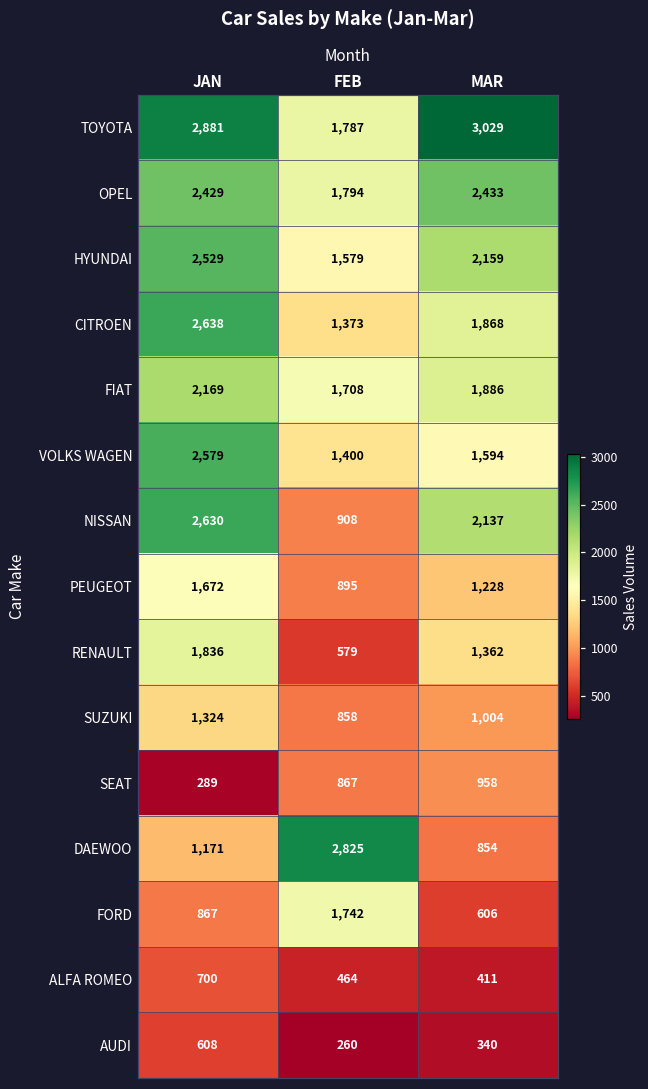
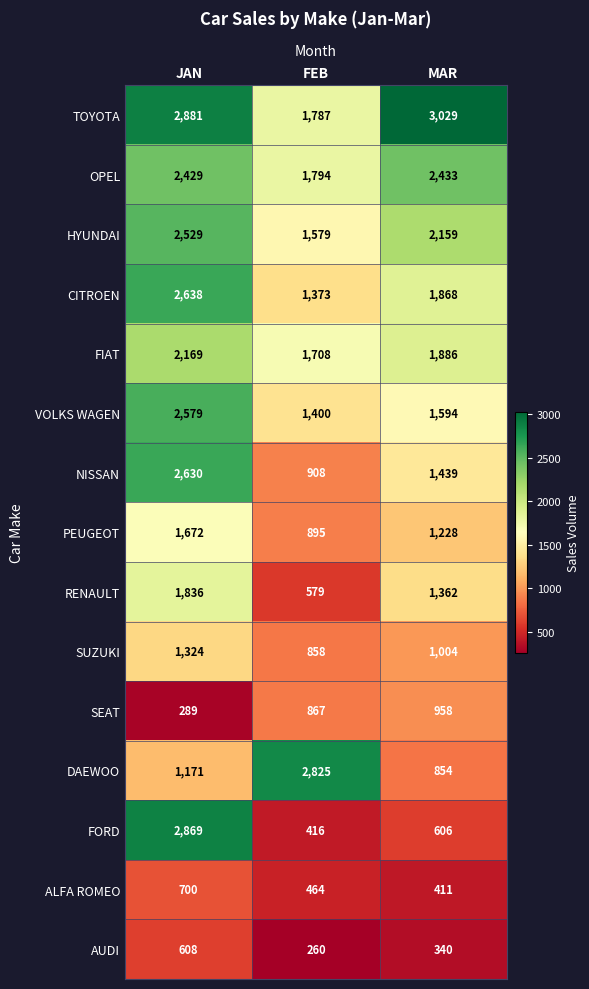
NISSAN, MAR: 2,137 -> 1,439
FORD, JAN: 867 -> 2,869
FORD, FEB: 1,742 -> 416
